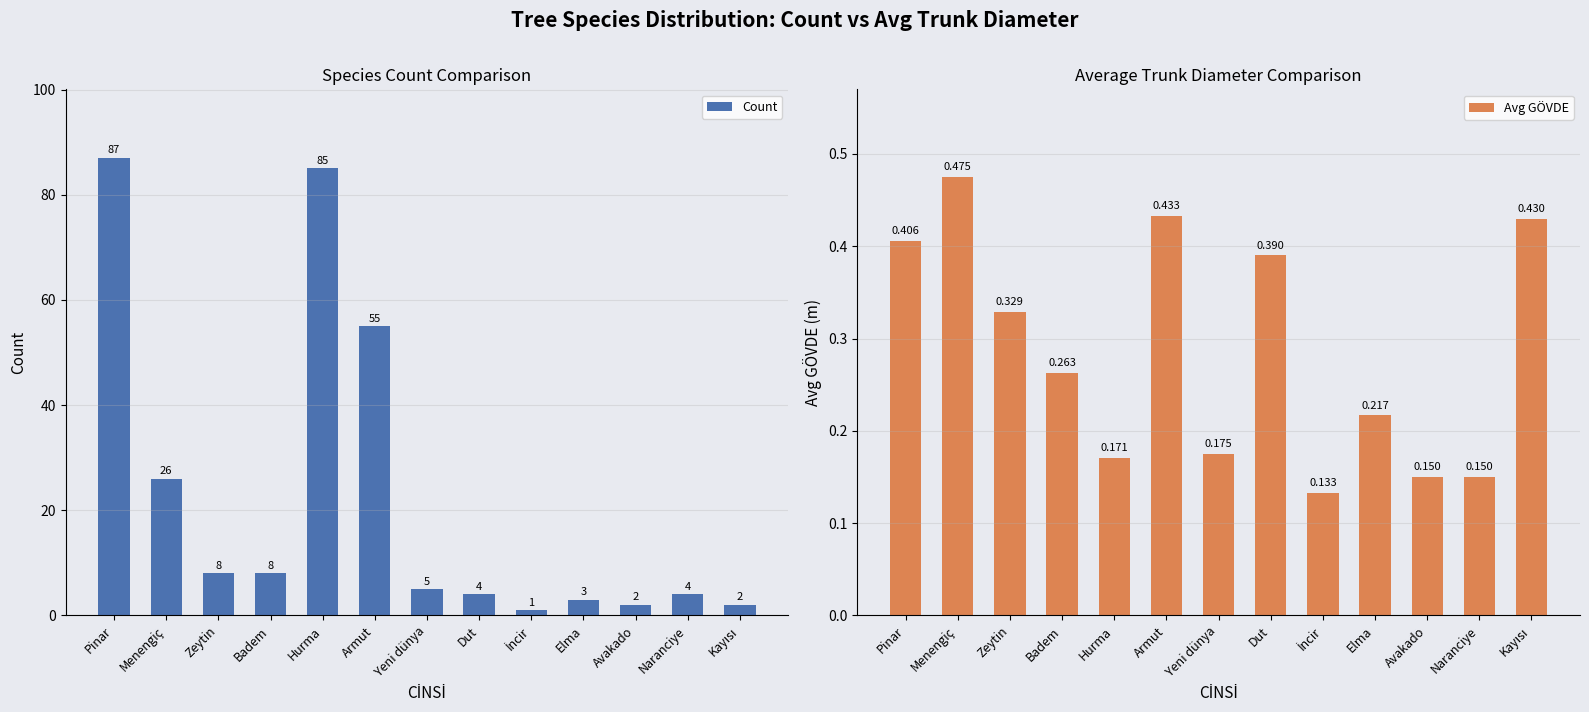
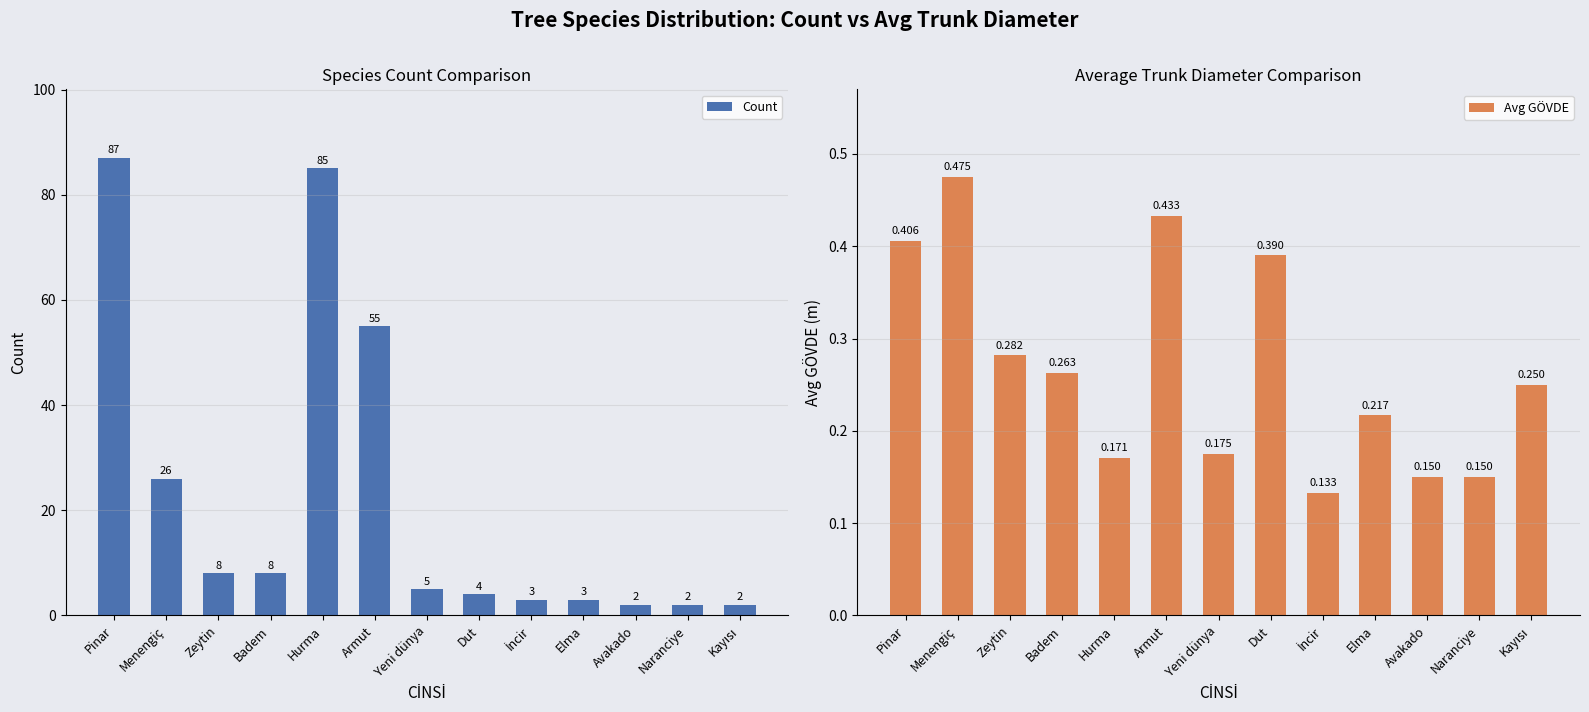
Species Count Comparison, İncir: 1 -> 3
Species Count Comparison, Naranciye: 4 -> 2
Average Trunk Diameter Comparison, Zeytin: 0.329 -> 0.282
Average Trunk Diameter Comparison, Kayısı: 0.430 -> 0.250
